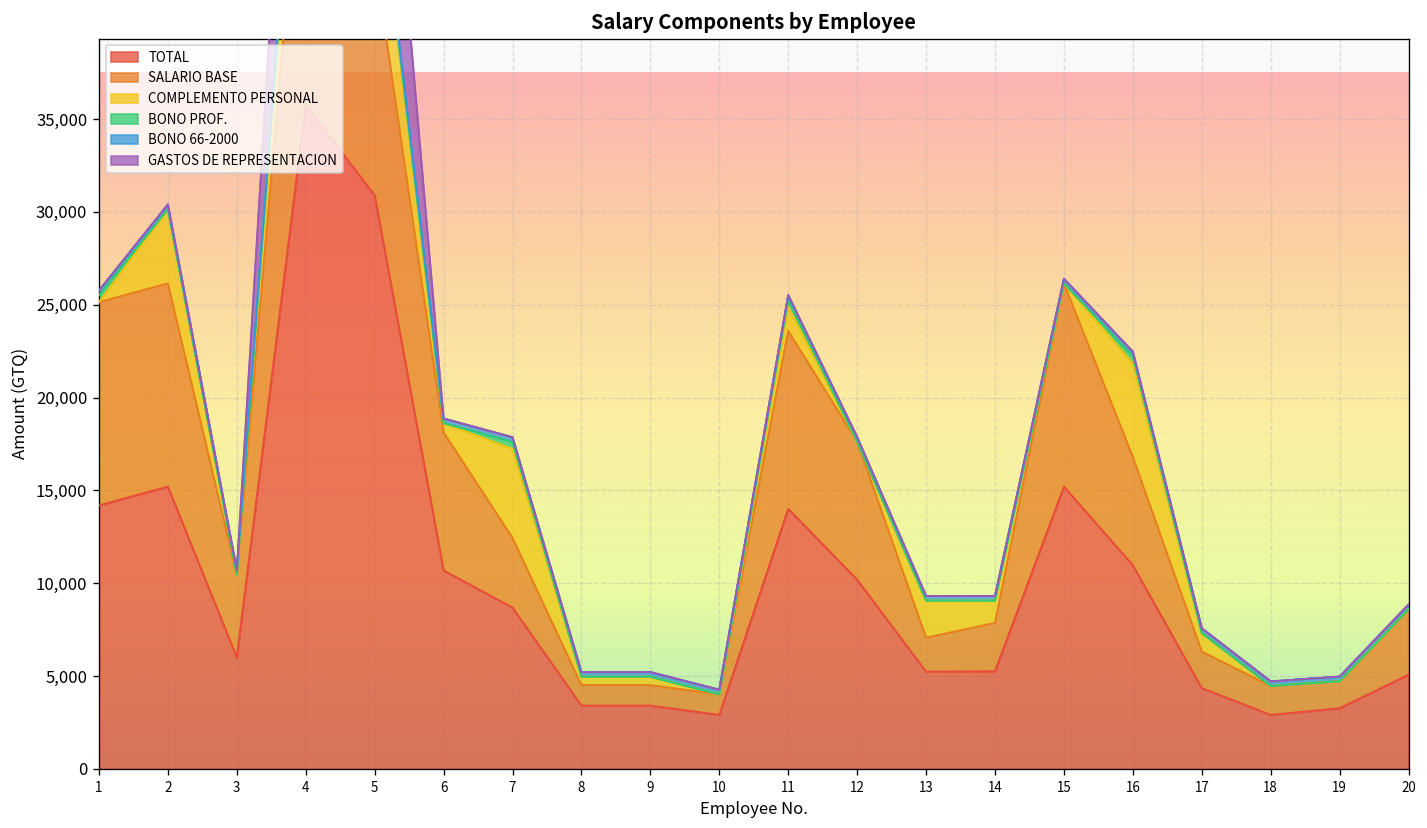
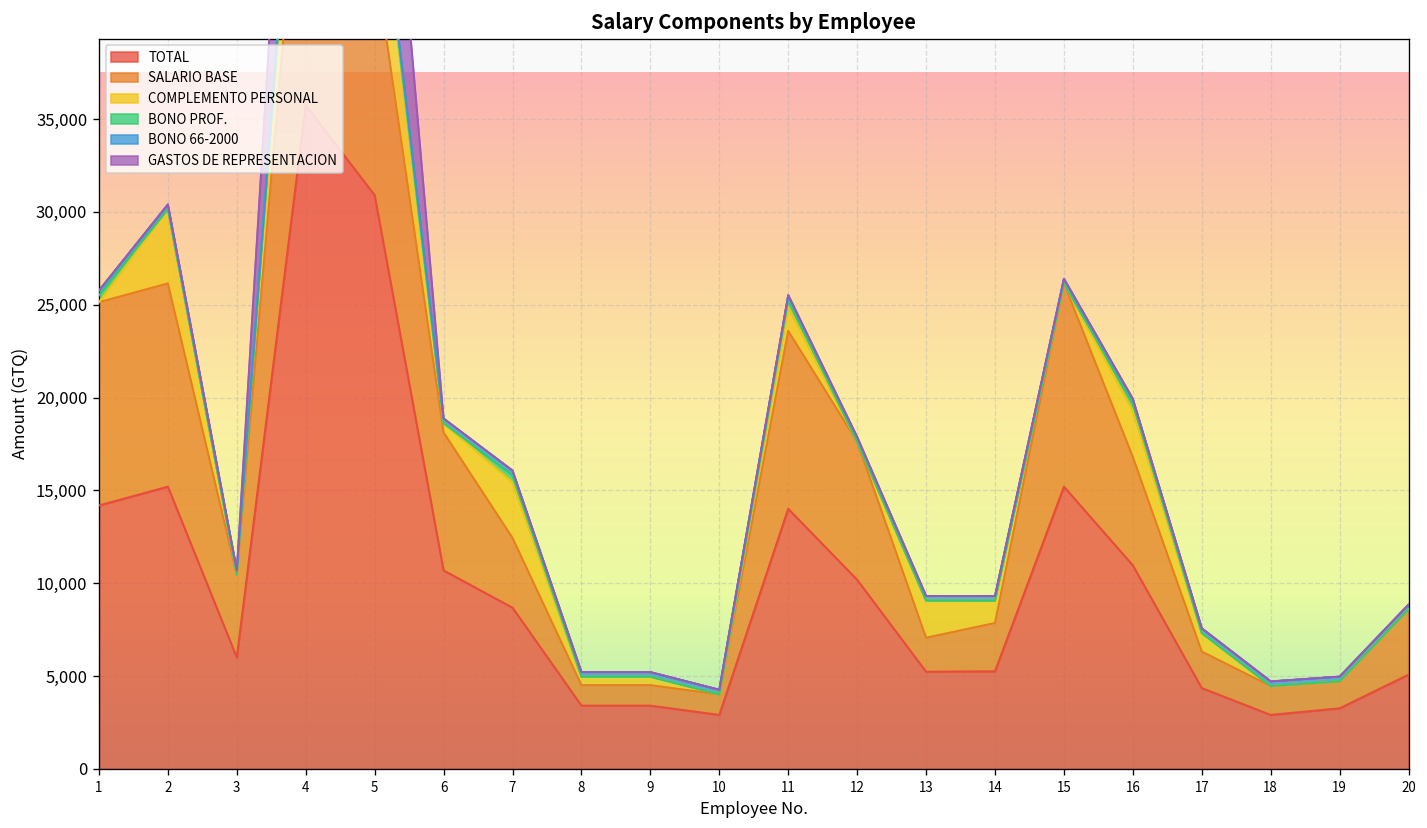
COMPLEMENTO PERSONAL, 7: 4,800 -> 3,000
COMPLEMENTO PERSONAL, 16: 5,000 -> 2,500
